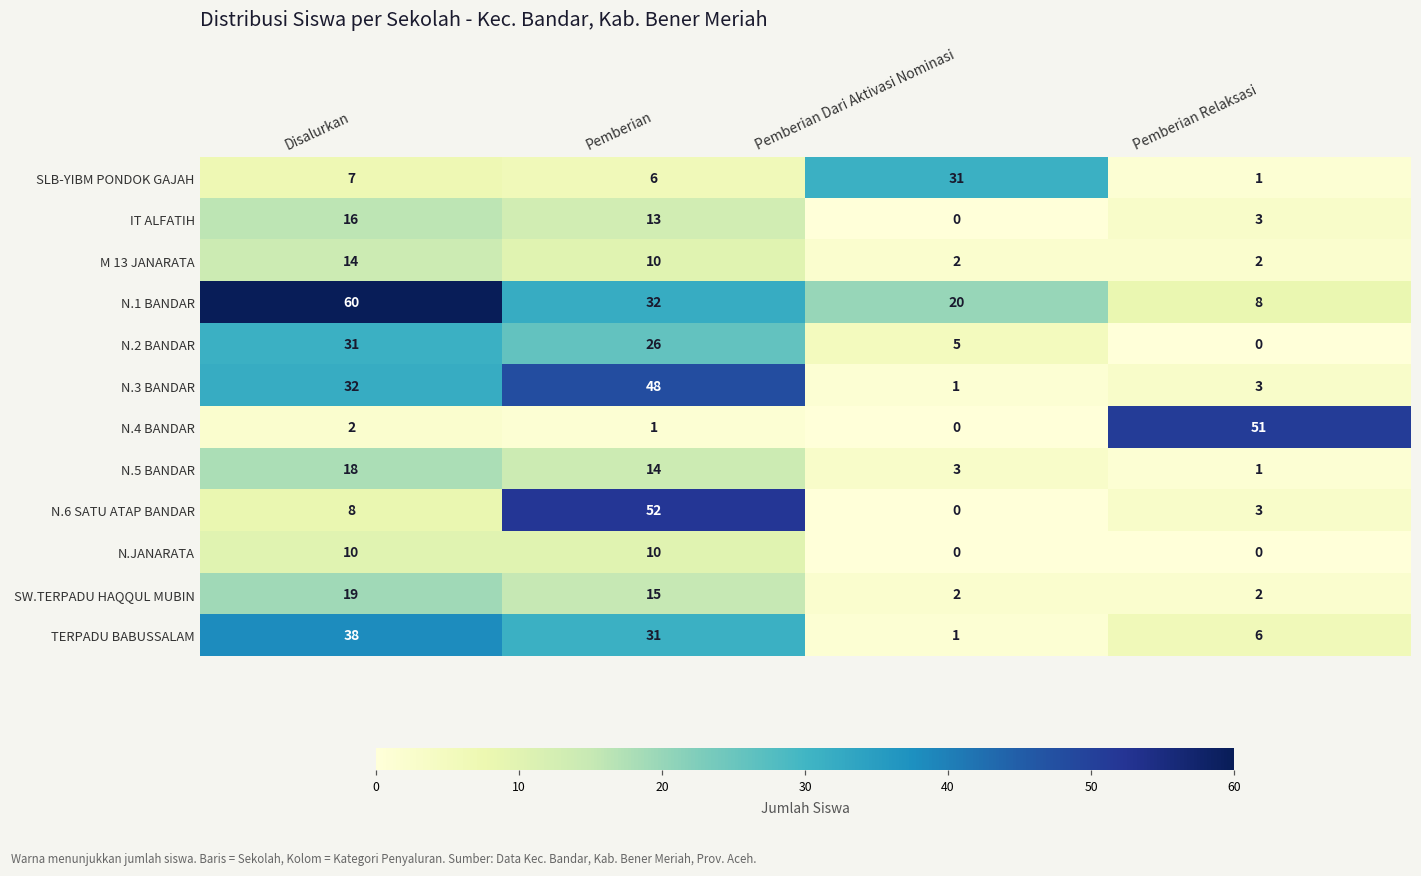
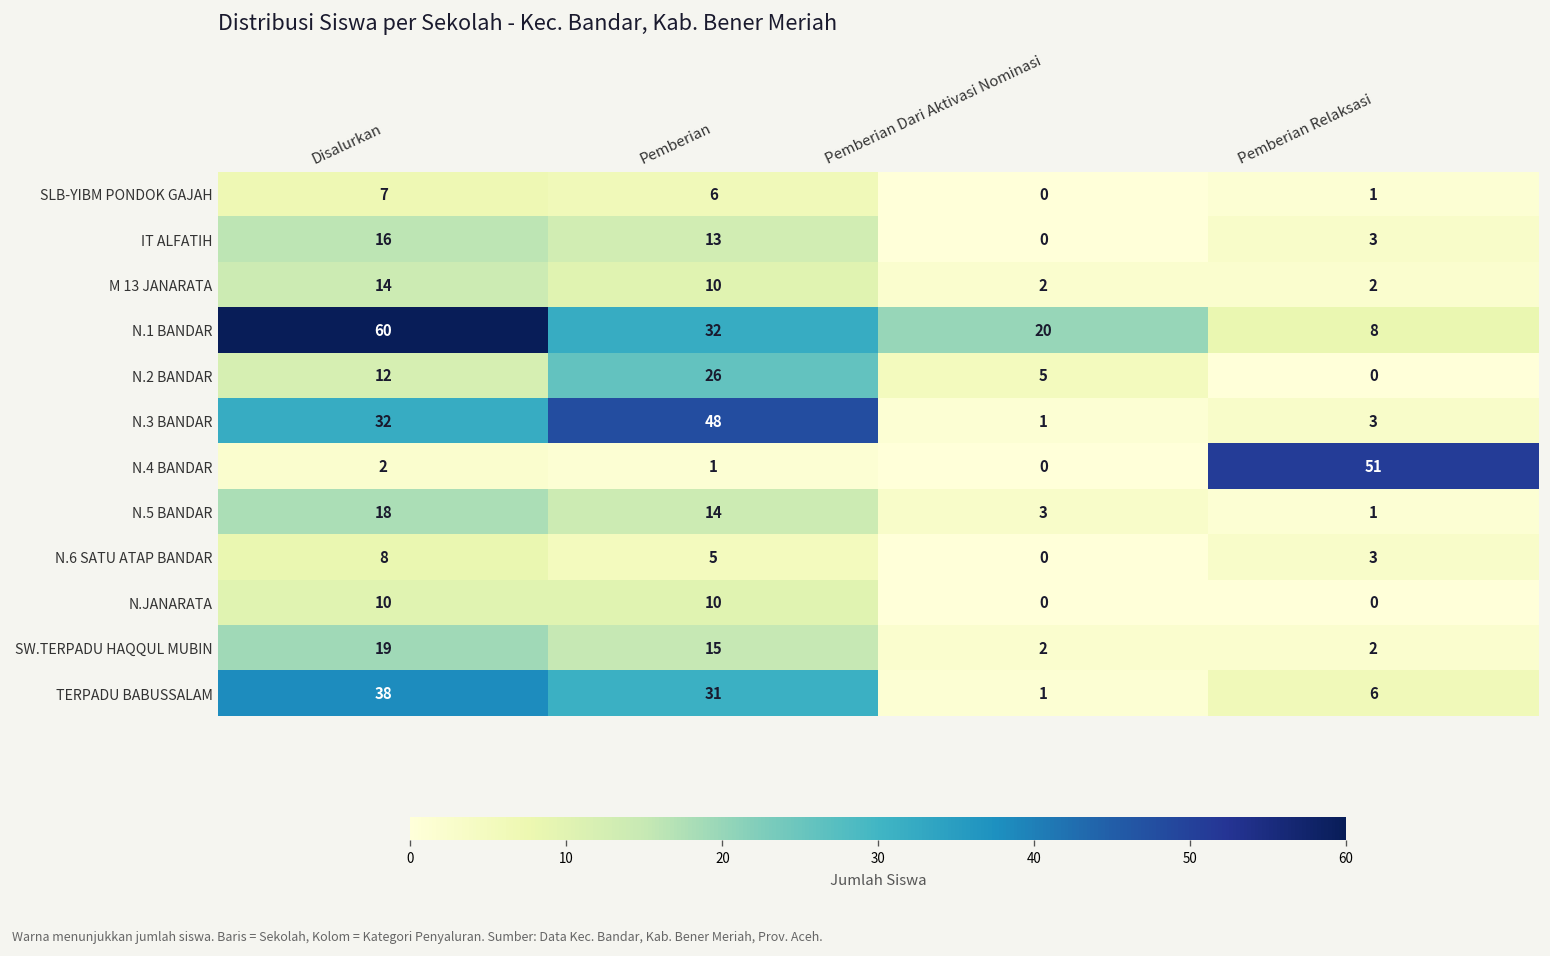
SLB-YIBM PONDOK GAJAH, Pemberian Dari Aktivasi Nominasi: 31 -> 0
N.2 BANDAR, Disalurkan: 31 -> 12
N.6 SATU ATAP BANDAR, Pemberian: 52 -> 5
